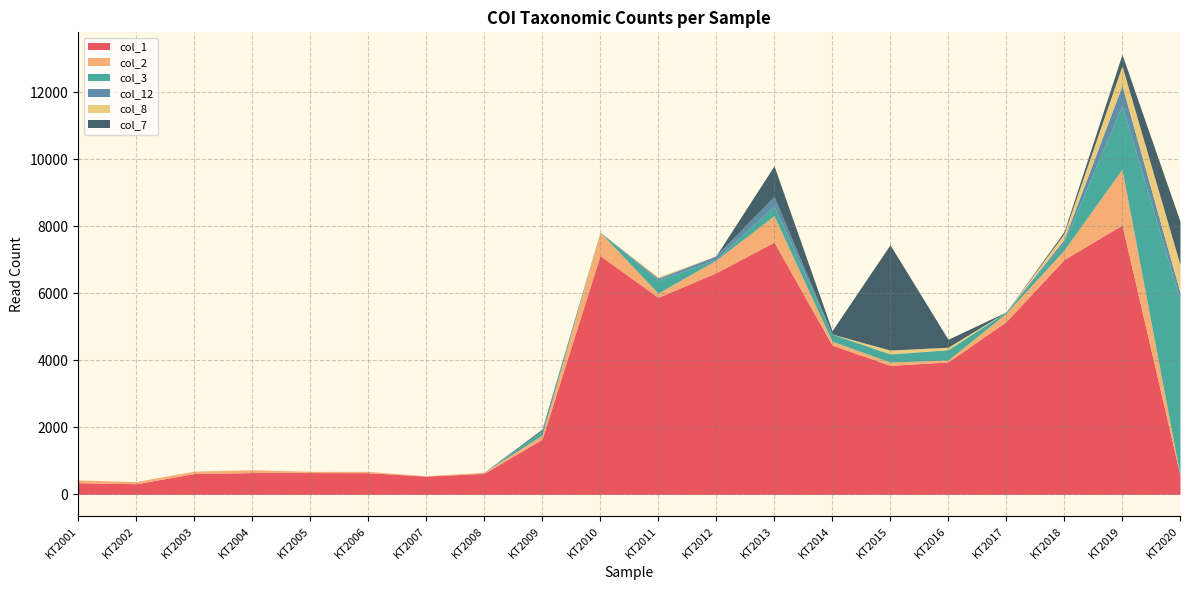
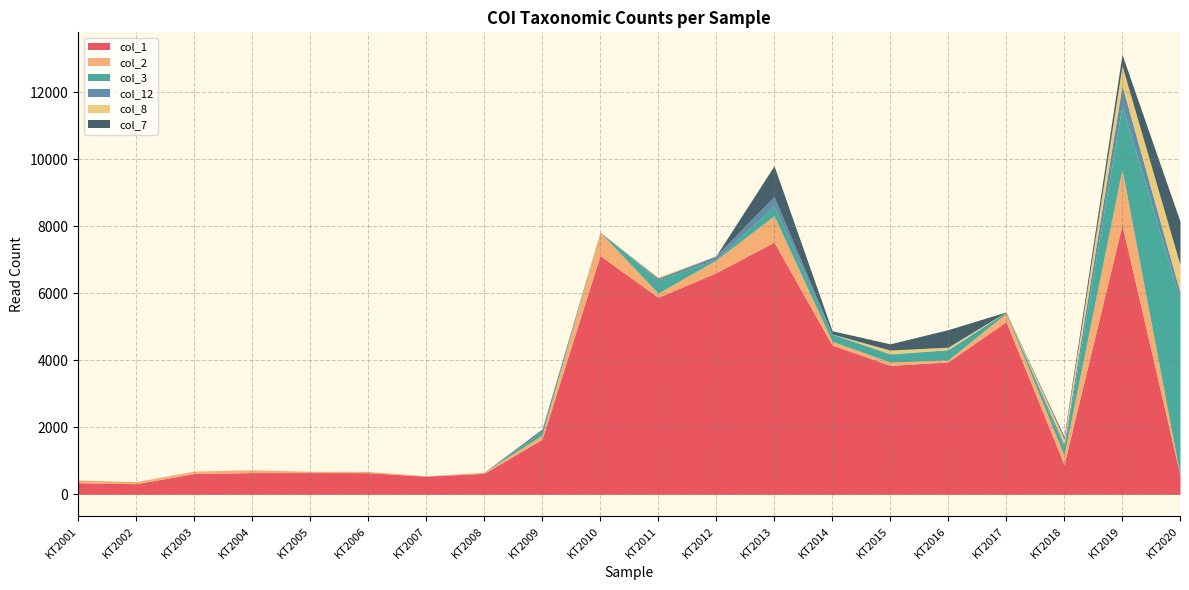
col_7, KT2015: 3100 -> 200
col_7, KT2016: 200 -> 500
col_1, KT2018: 7000 -> 900
